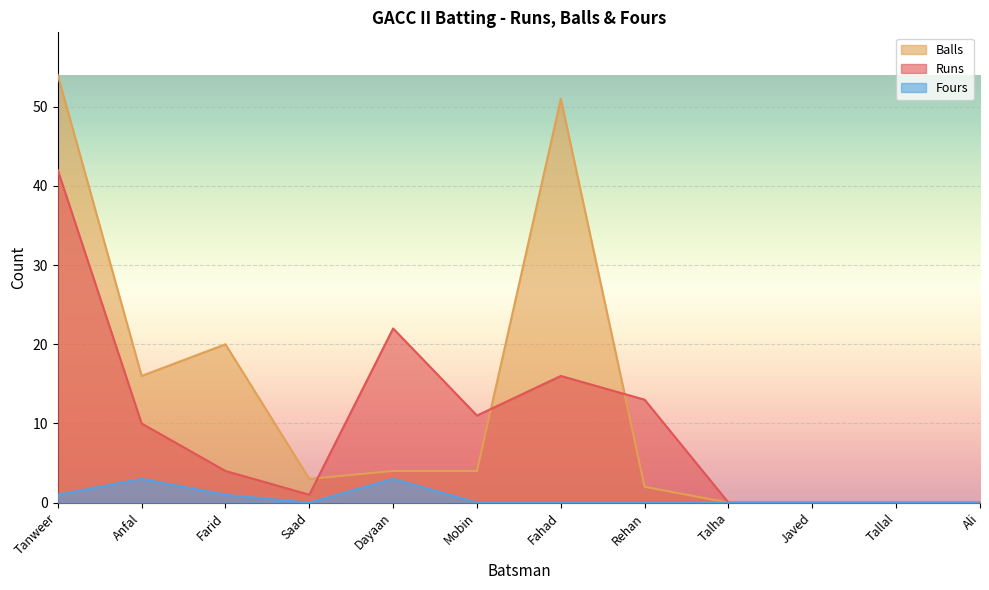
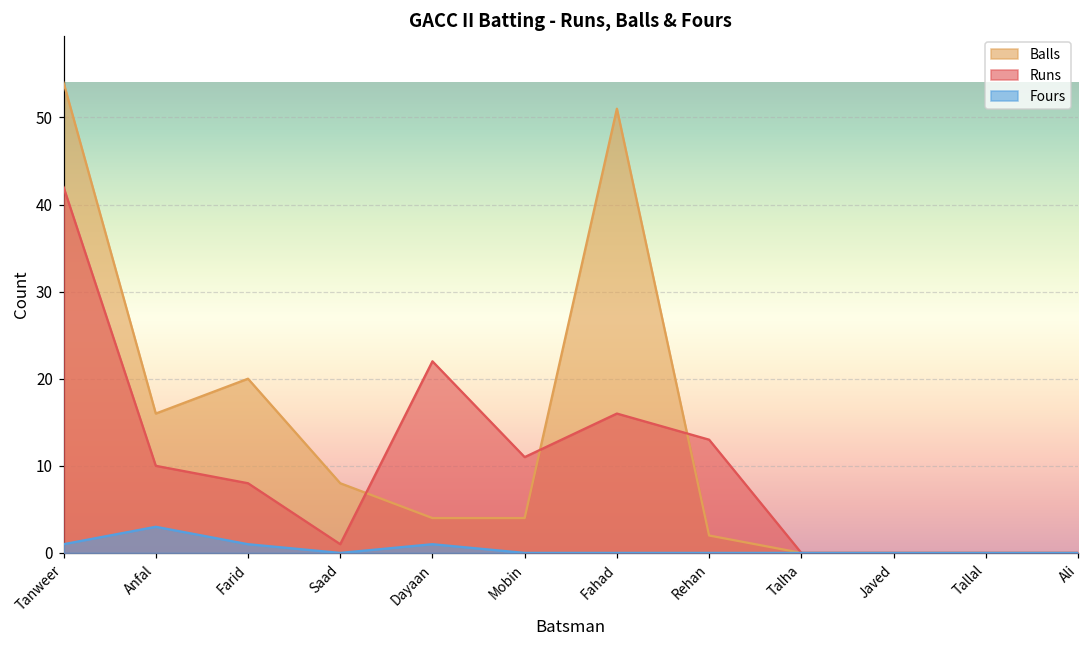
Runs, Farid: 4 -> 8
Balls, Saad: 3 -> 8
Fours, Dayaan: 3 -> 1
